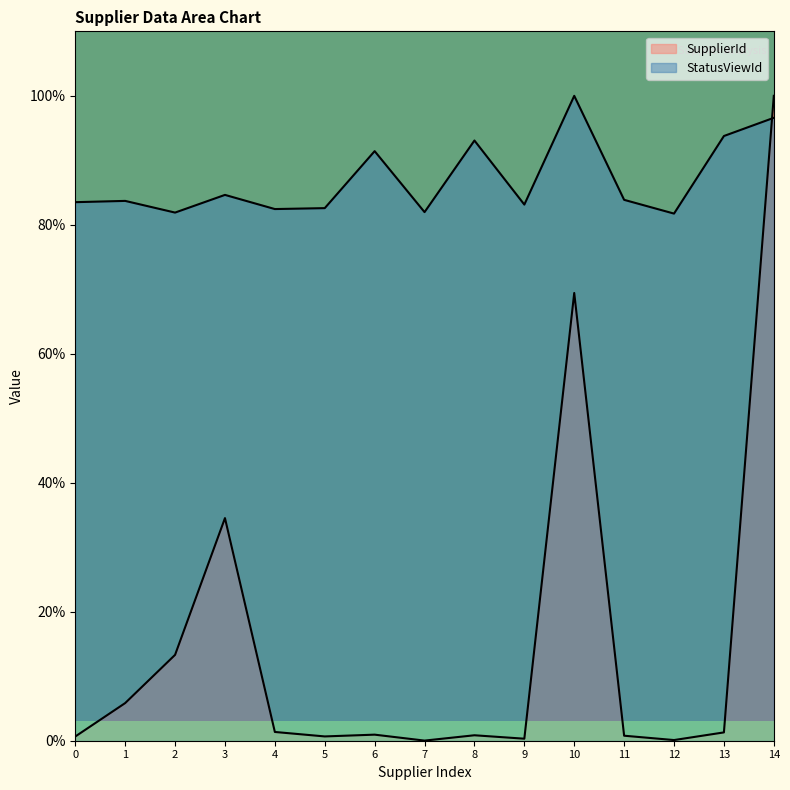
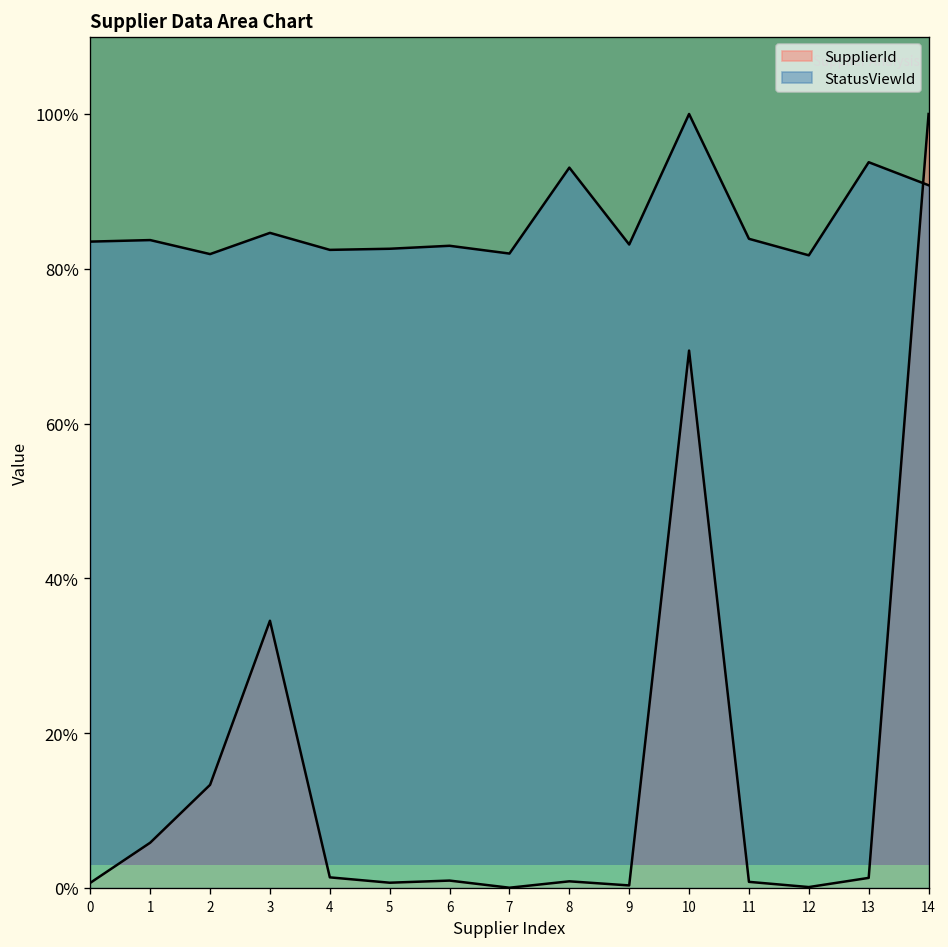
StatusViewId, 6: 91% -> 83%
StatusViewId, 14: 97% -> 91%
